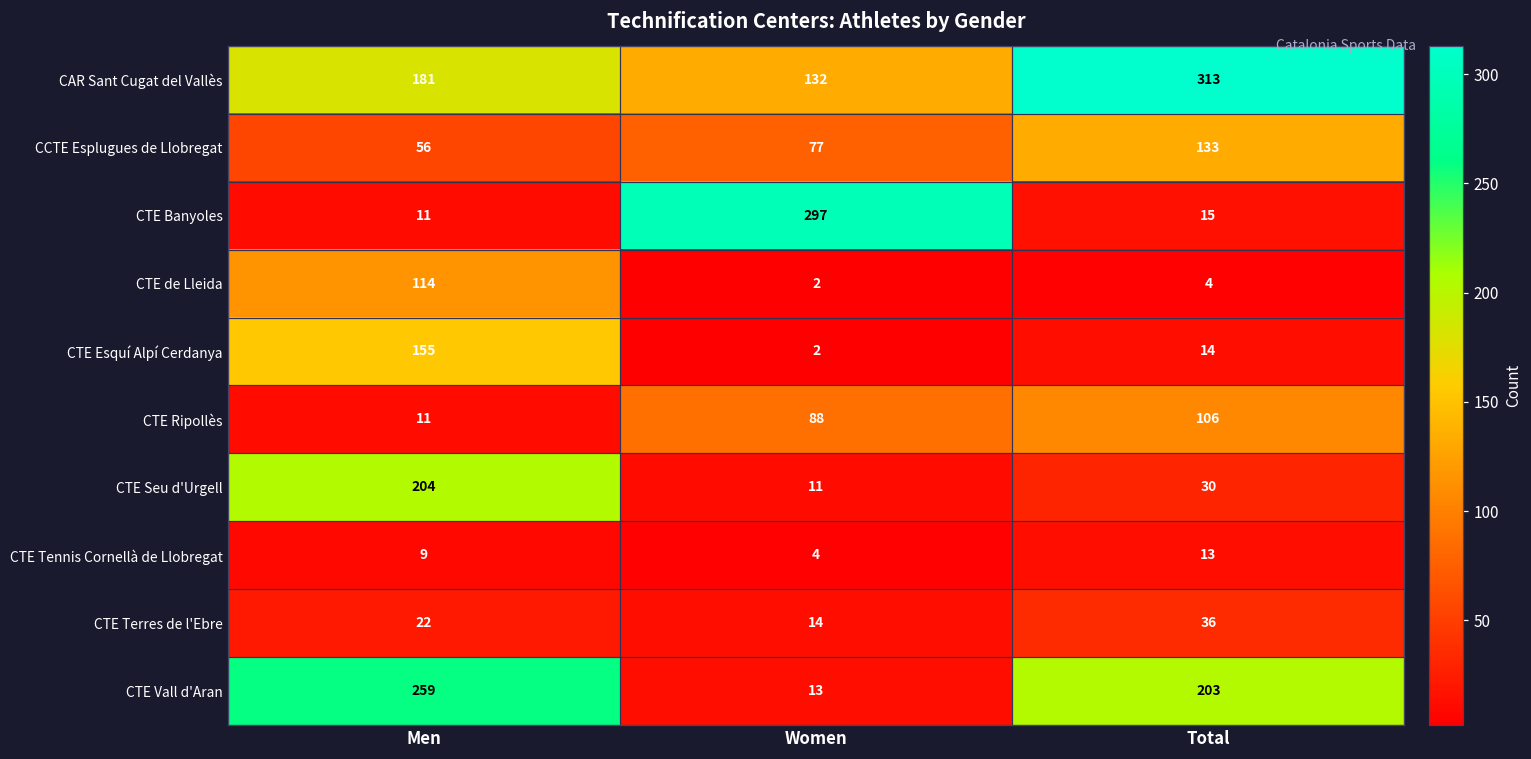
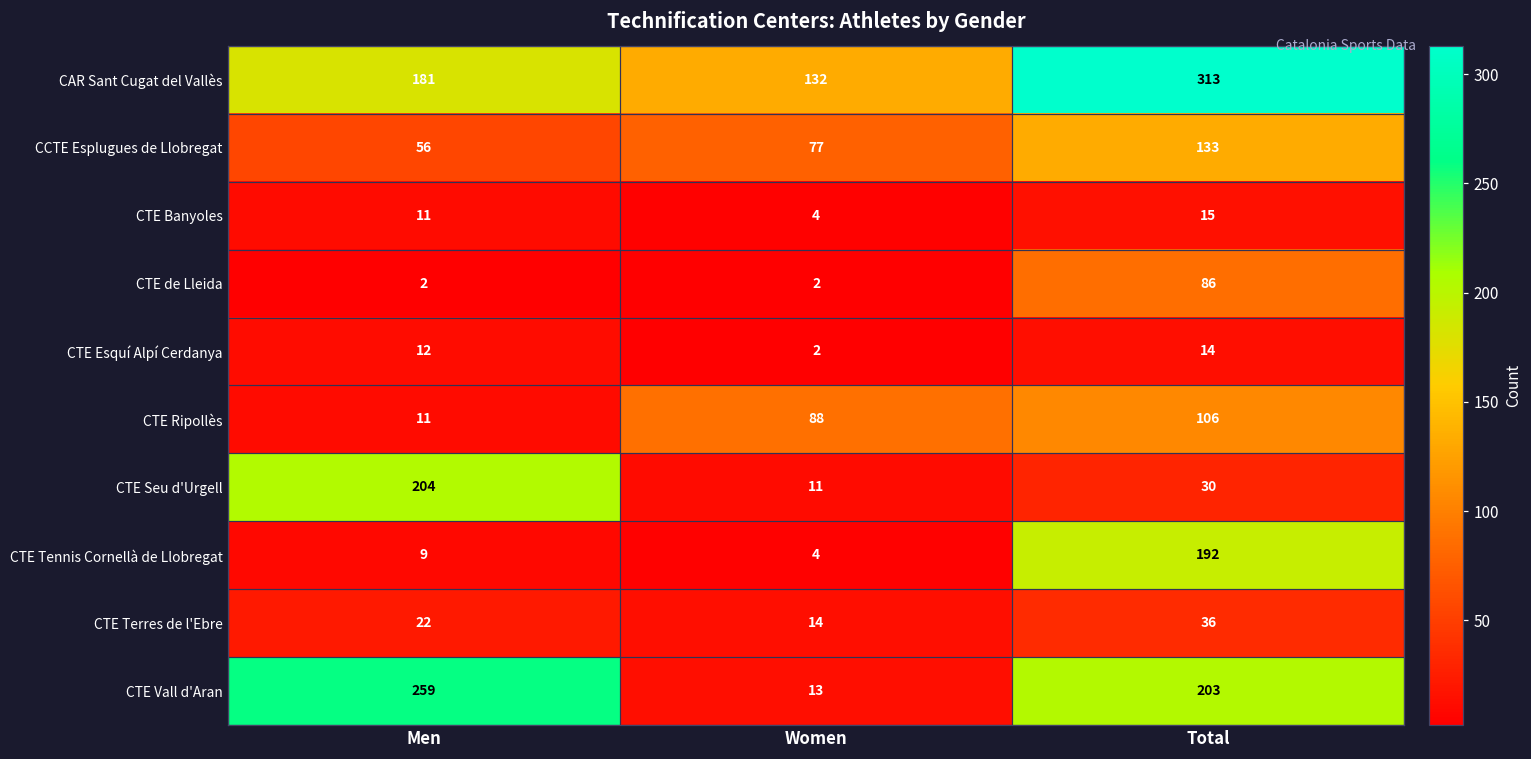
CTE Banyoles, Women: 297 -> 4
CTE de Lleida, Men: 114 -> 2
CTE de Lleida, Total: 4 -> 86
CTE Esquí Alpí Cerdanya, Men: 155 -> 12
CTE Tennis Cornellà de Llobregat, Total: 13 -> 192
